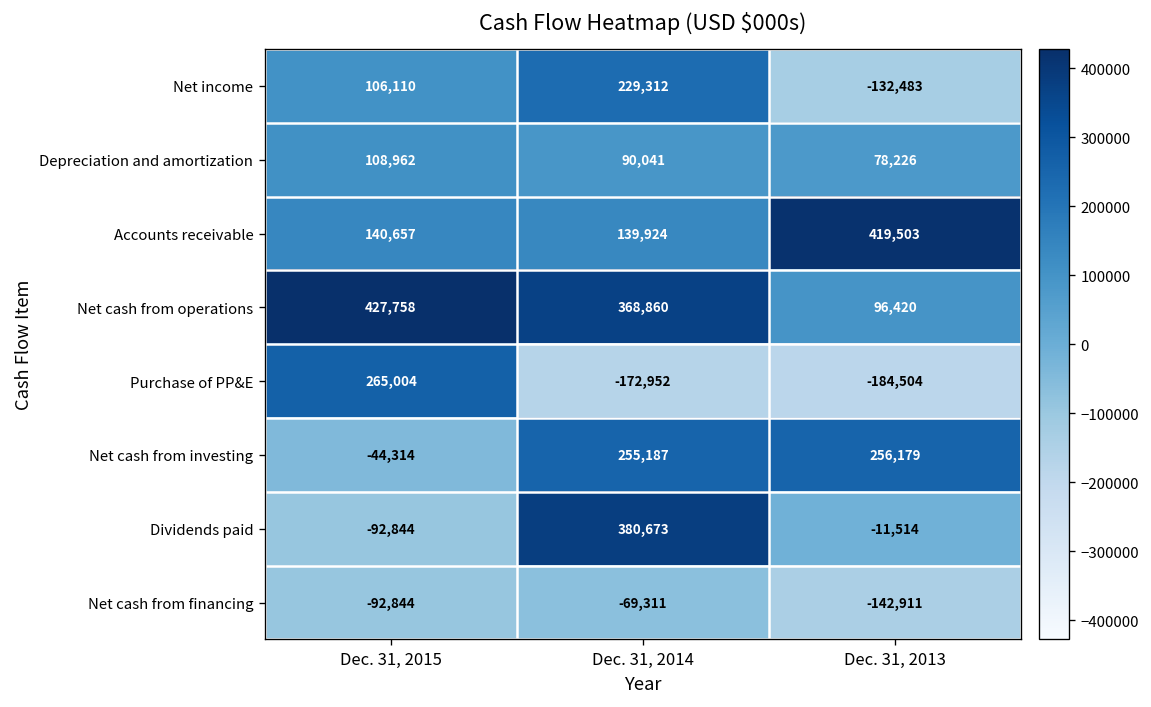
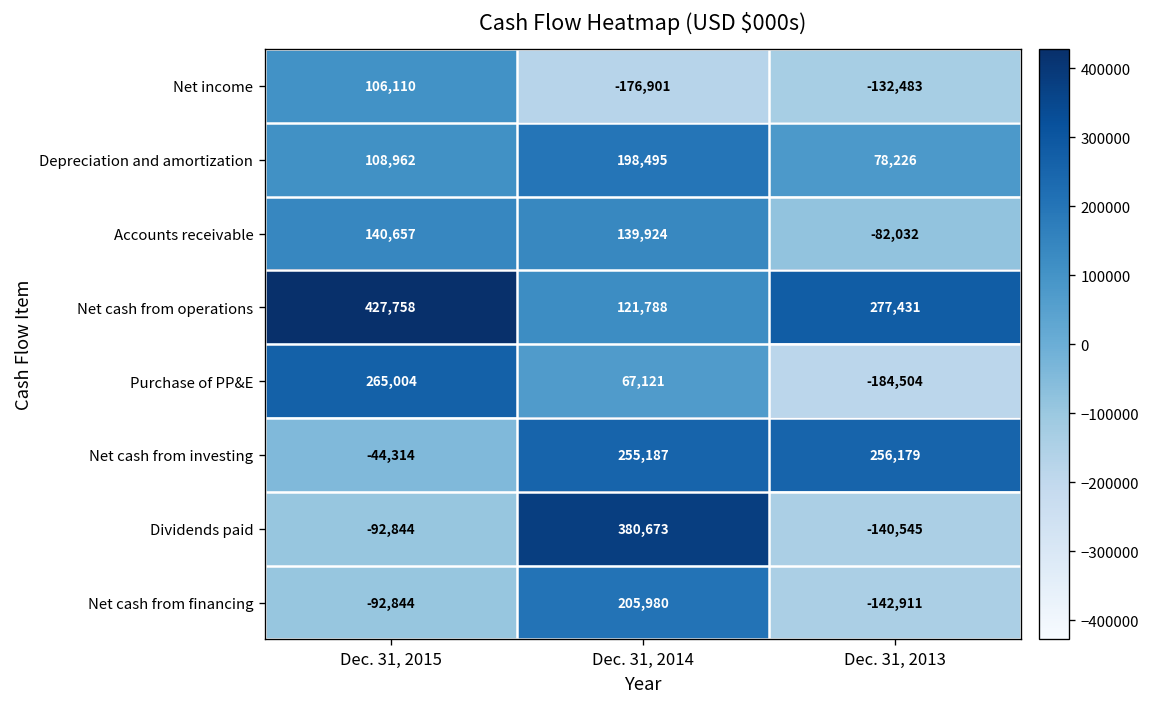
Net income, Dec. 31, 2014: 229,312 -> -176,901
Depreciation and amortization, Dec. 31, 2014: 90,041 -> 198,495
Accounts receivable, Dec. 31, 2013: 419,503 -> -82,032
Net cash from operations, Dec. 31, 2014: 368,860 -> 121,788
Net cash from operations, Dec. 31, 2013: 96,420 -> 277,431
Purchase of PP&E, Dec. 31, 2014: -172,952 -> 67,121
Dividends paid, Dec. 31, 2013: -11,514 -> -140,545
Net cash from financing, Dec. 31, 2014: -69,311 -> 205,980
